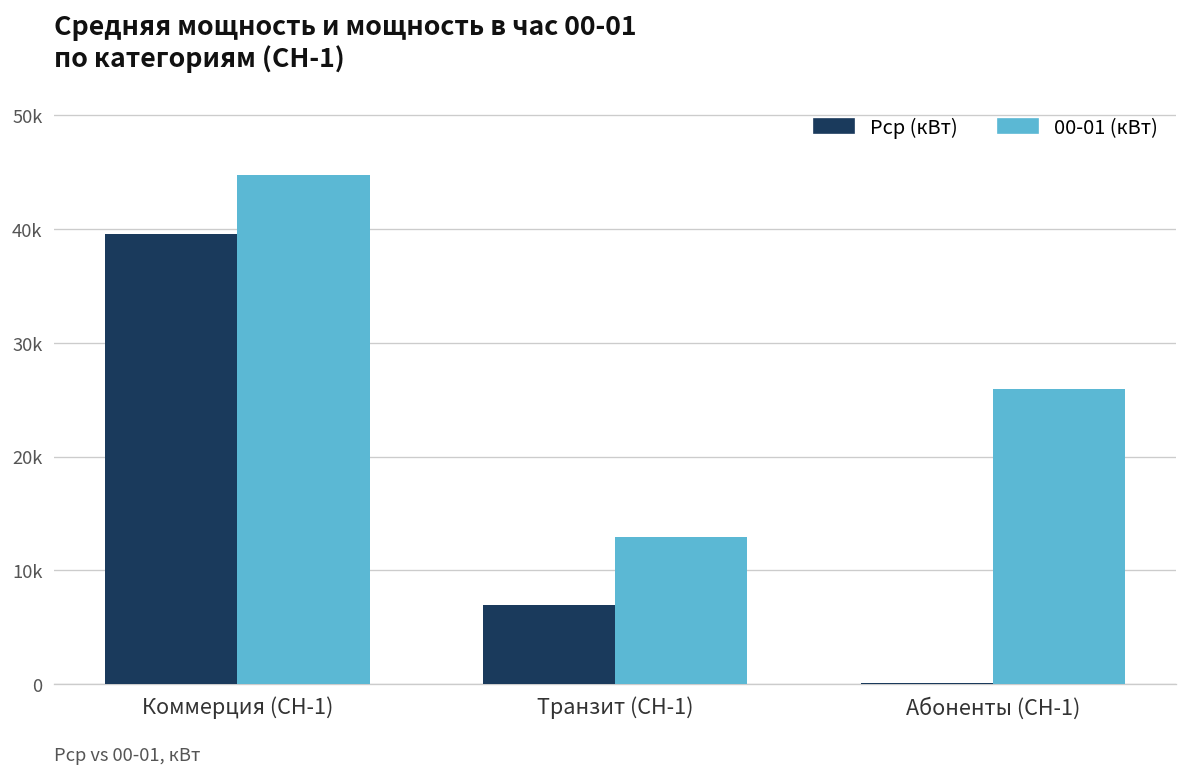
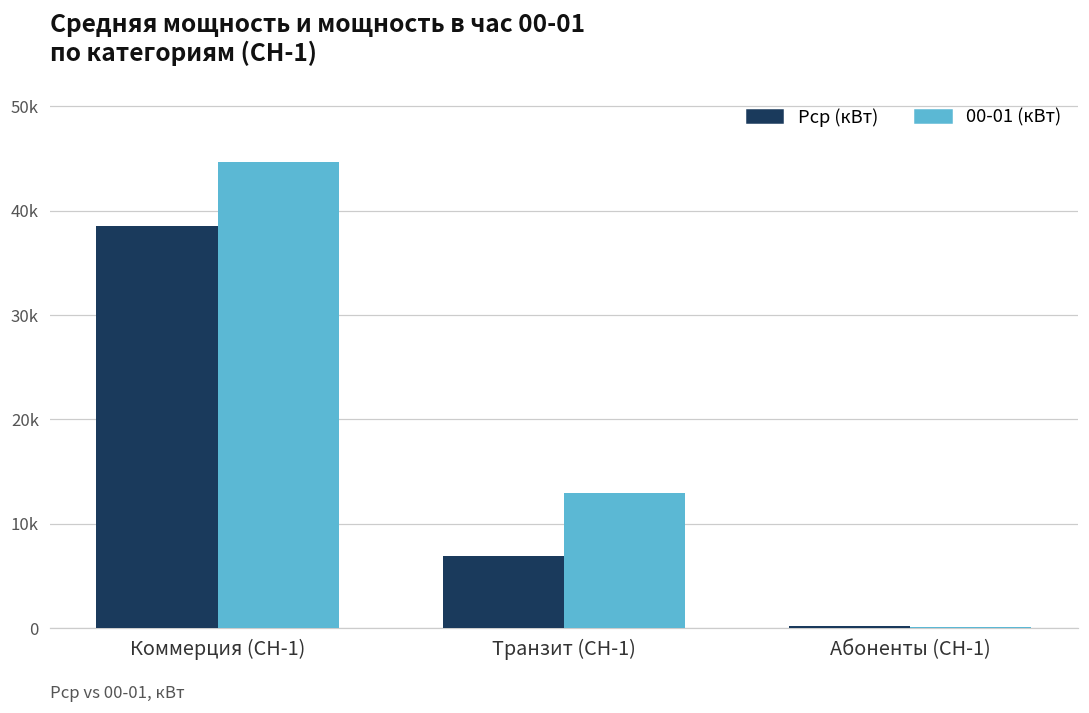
Рср (кВт), Коммерция (СН-1): 40000 -> 39000
00-01 (кВт), Абоненты (СН-1): 26000 -> 0
